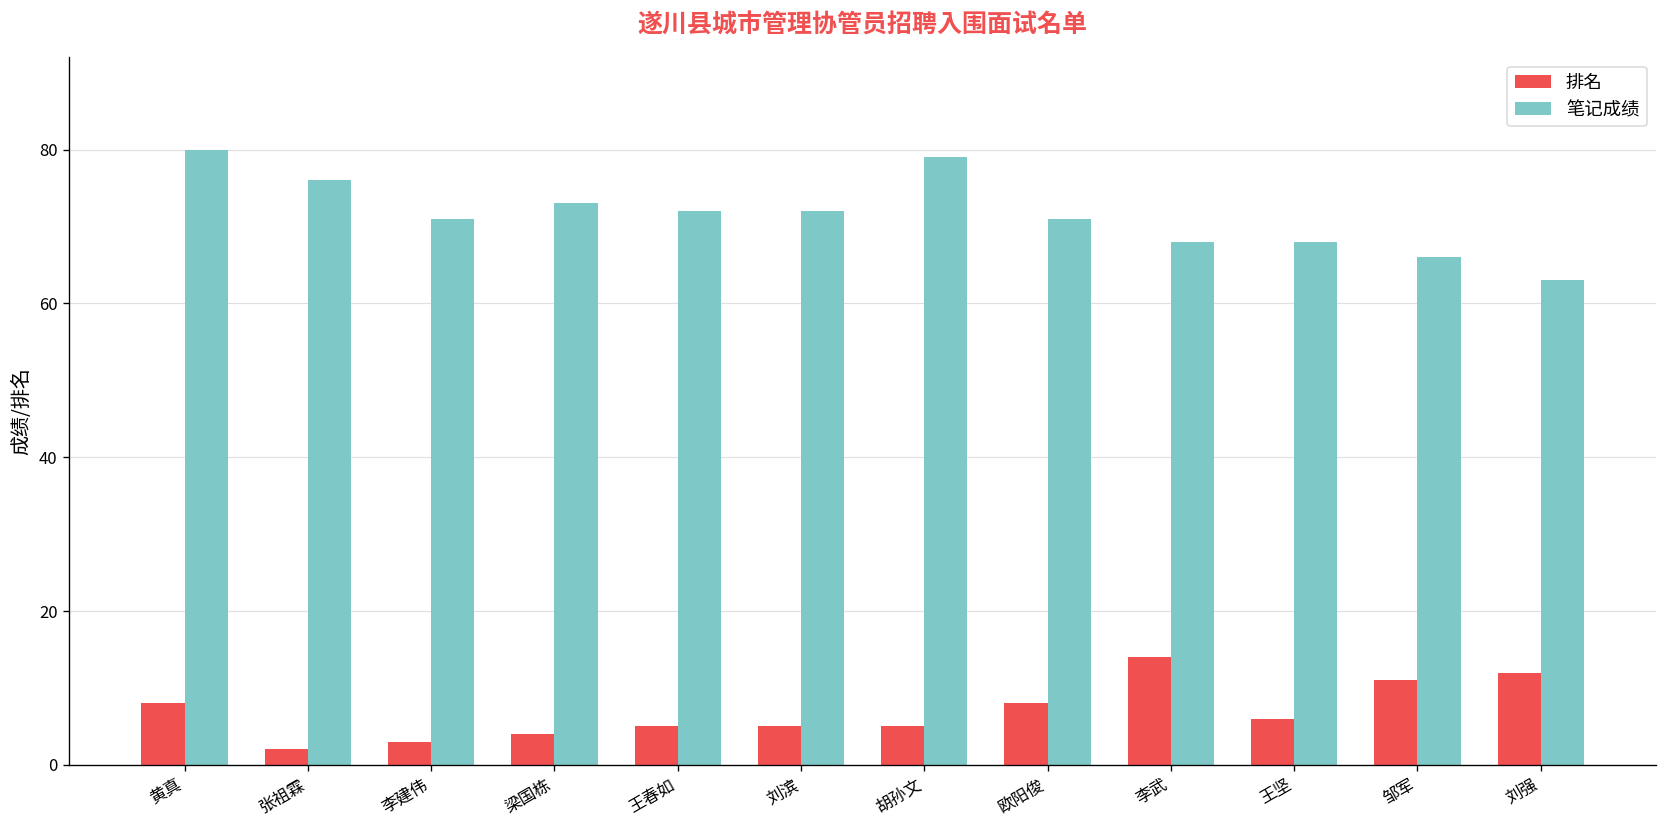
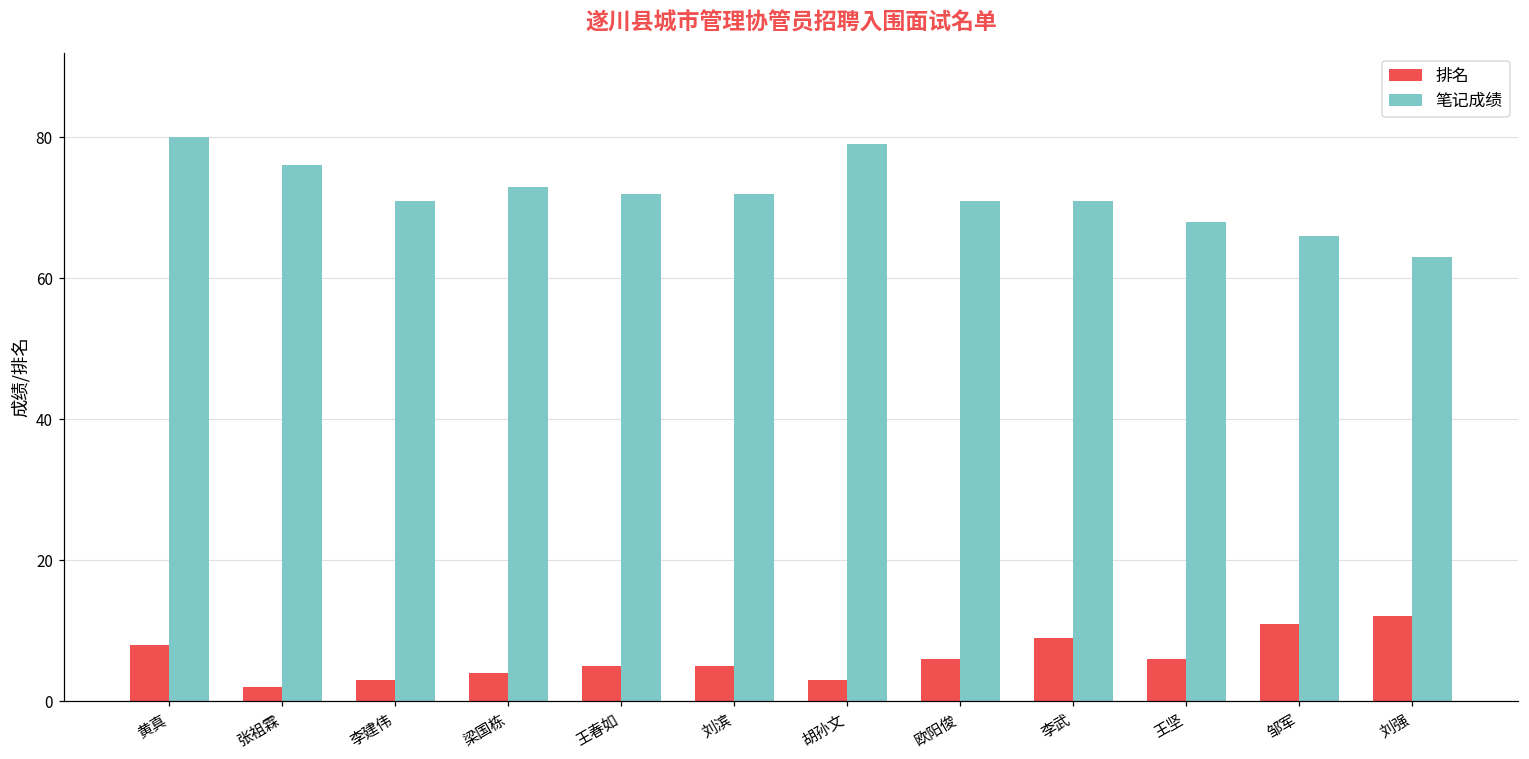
排名, 胡孙文: 5 -> 3
排名, 欧阳俊: 8 -> 6
排名, 李武: 14 -> 9
笔记成绩, 李武: 68 -> 71
